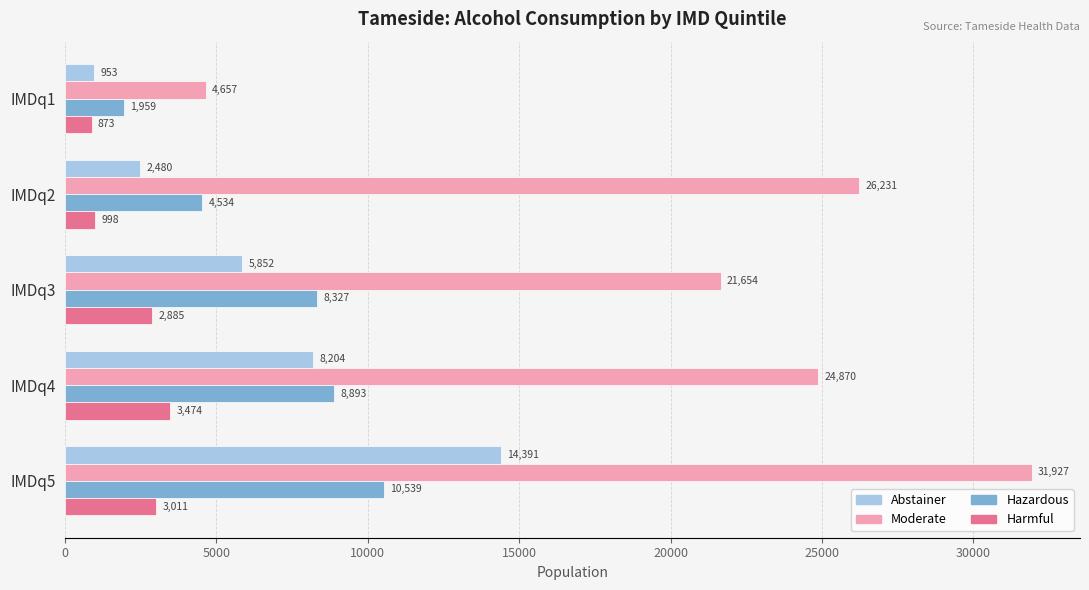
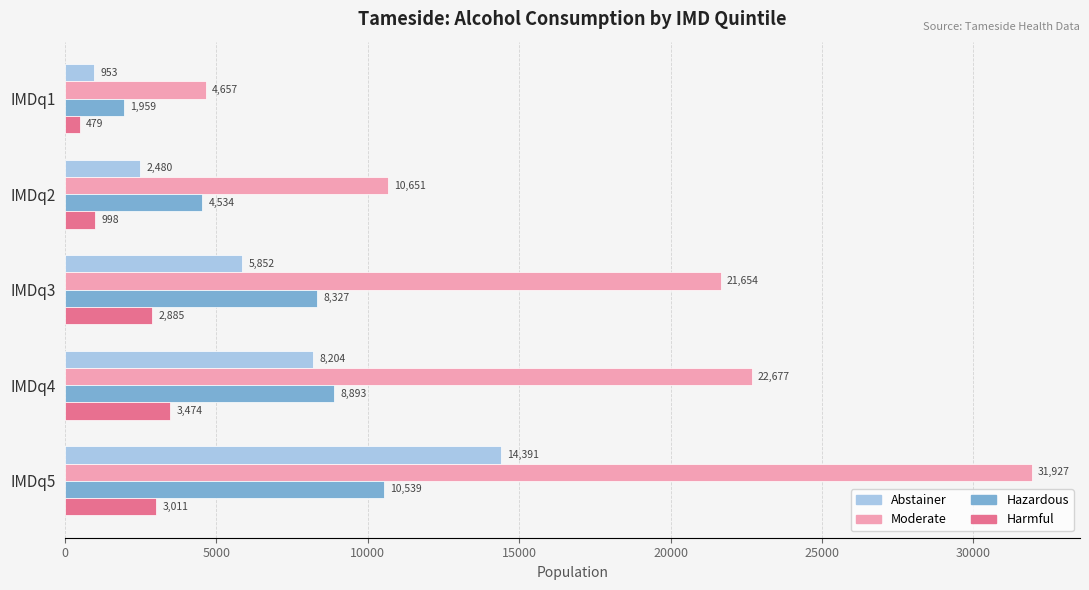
Harmful, IMDq1: 873 -> 479
Moderate, IMDq2: 26,231 -> 10,651
Moderate, IMDq4: 24,870 -> 22,677
